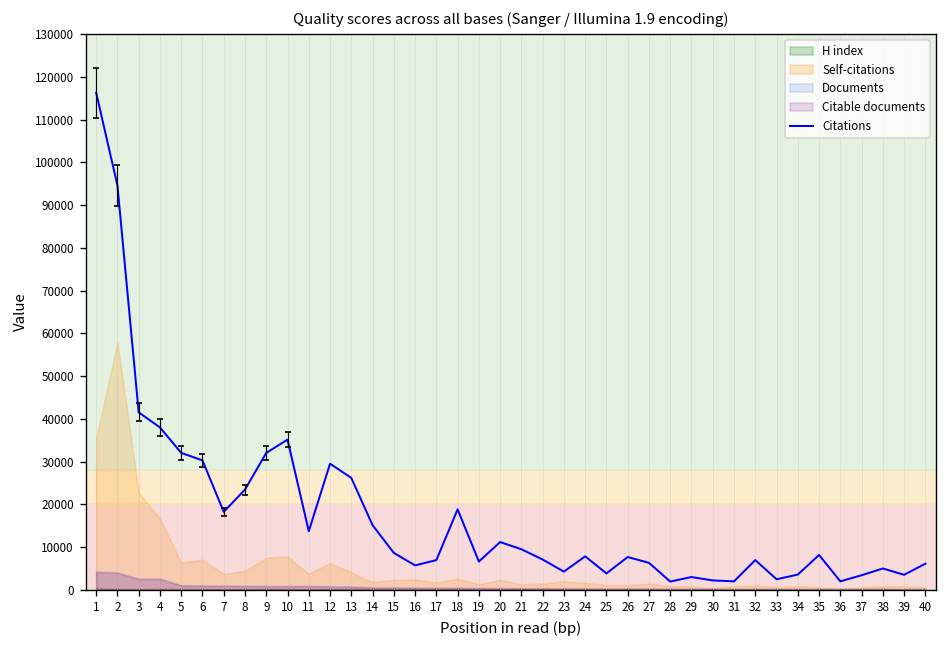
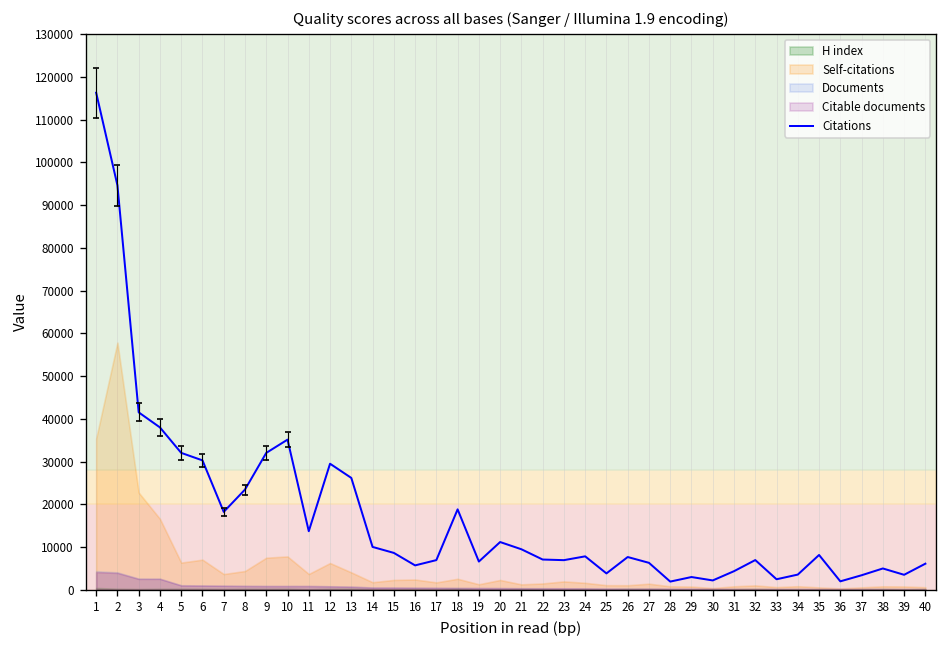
Citations, 14: 15000 -> 10000
Citations, 23: 4000 -> 7000
Citations, 31: 2000 -> 4000
